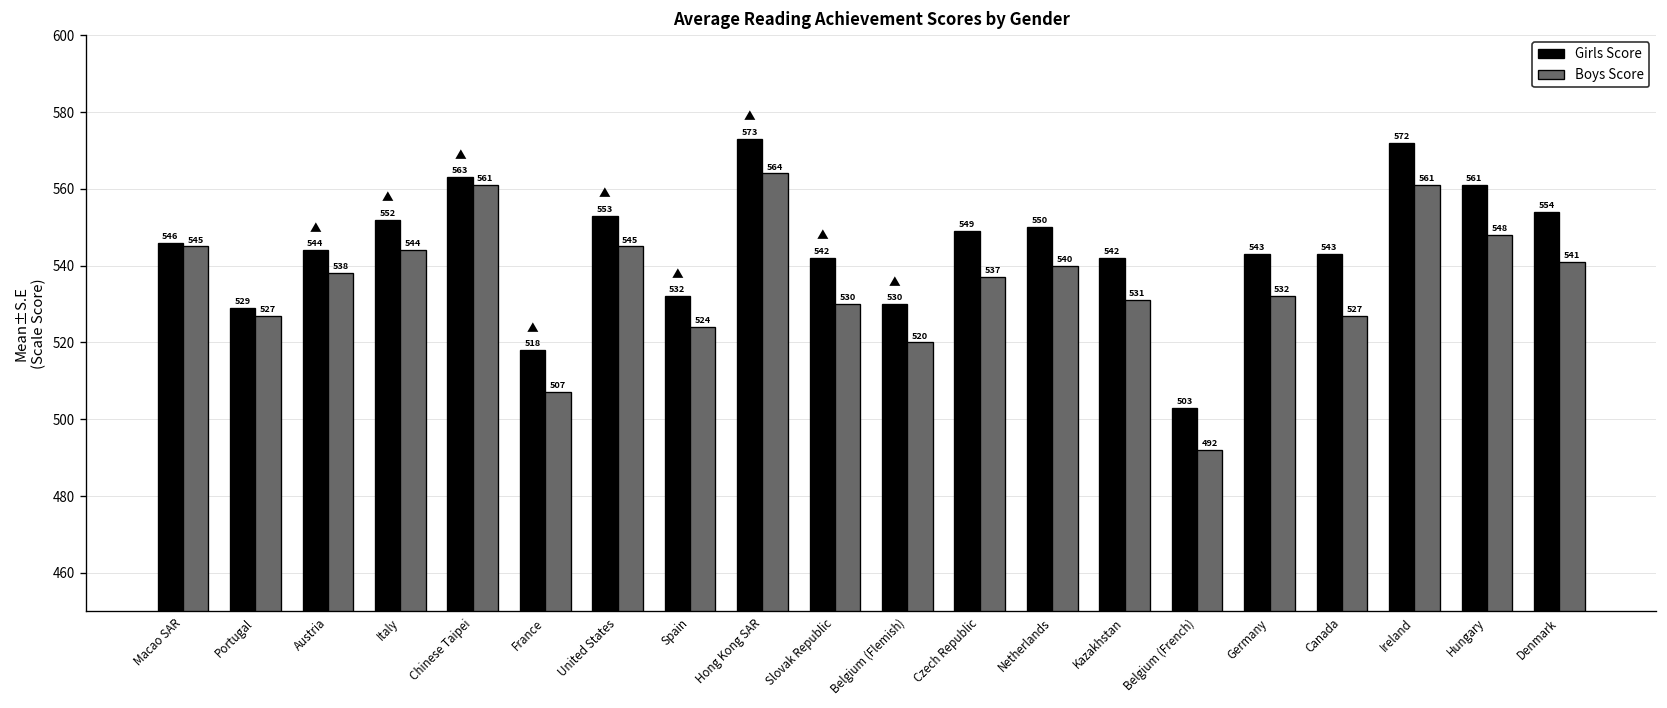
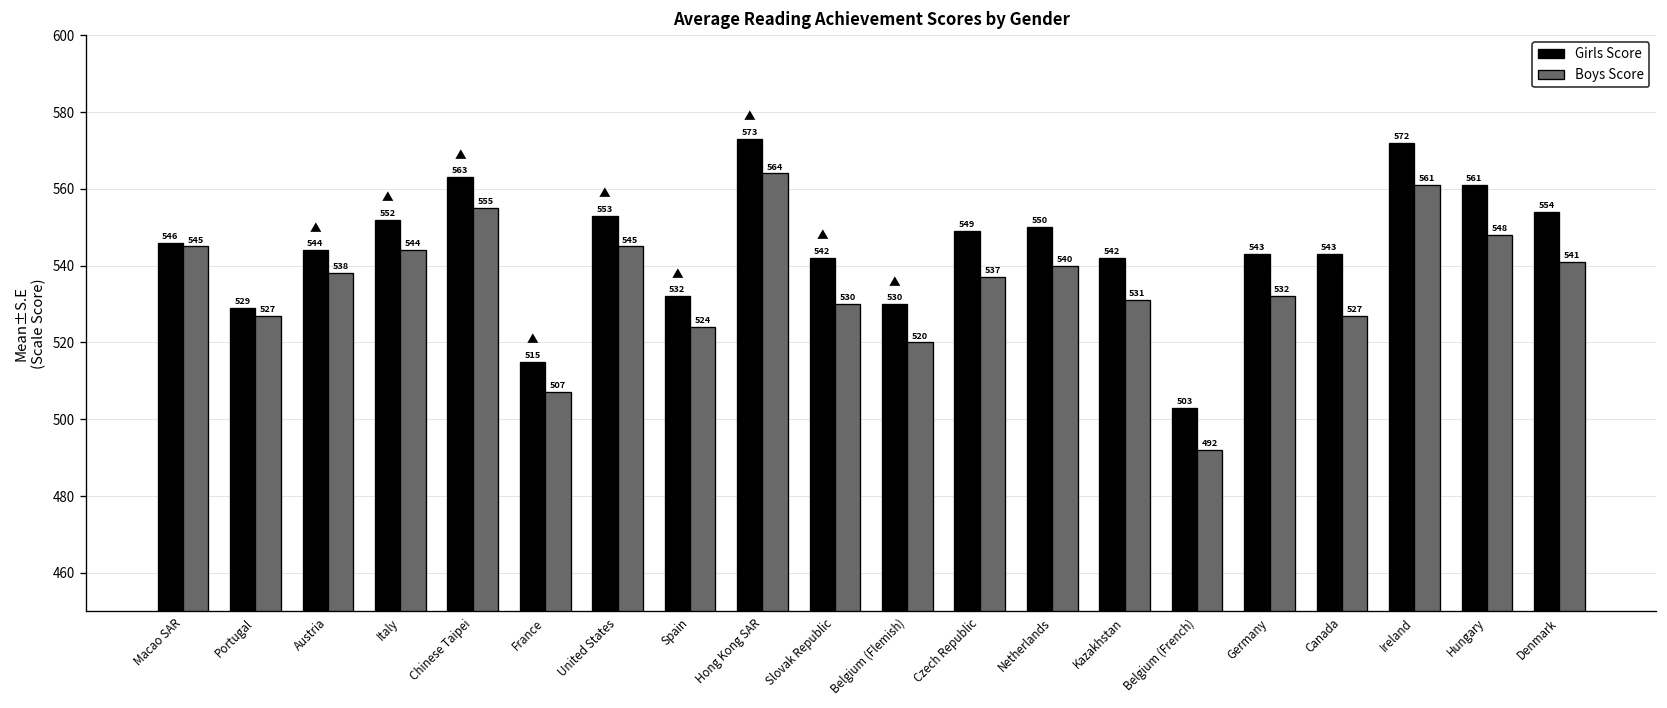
Boys Score, Chinese Taipei: 561 -> 555
Girls Score, France: 518 -> 515
